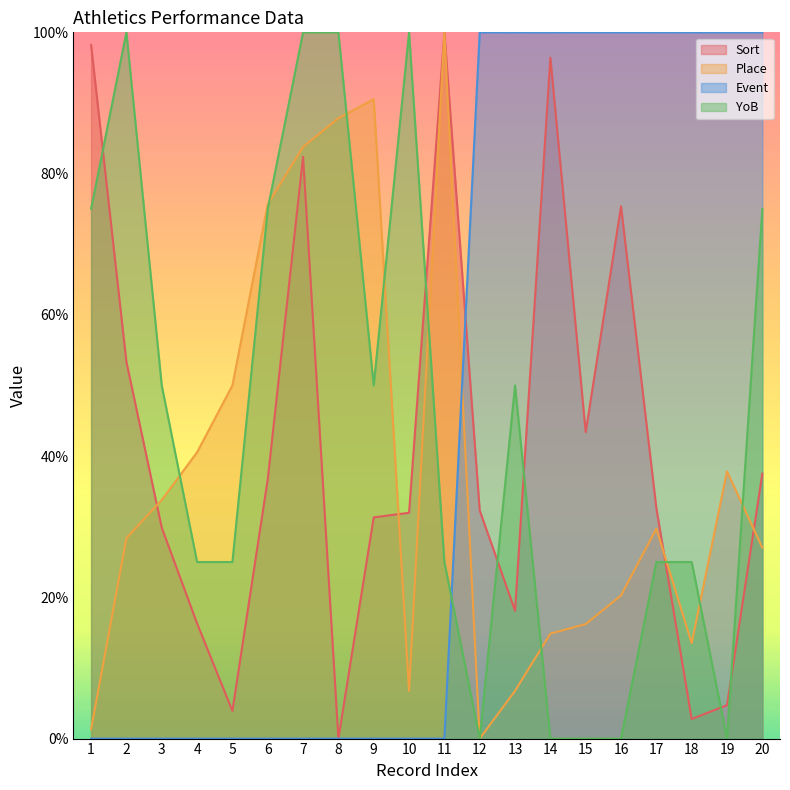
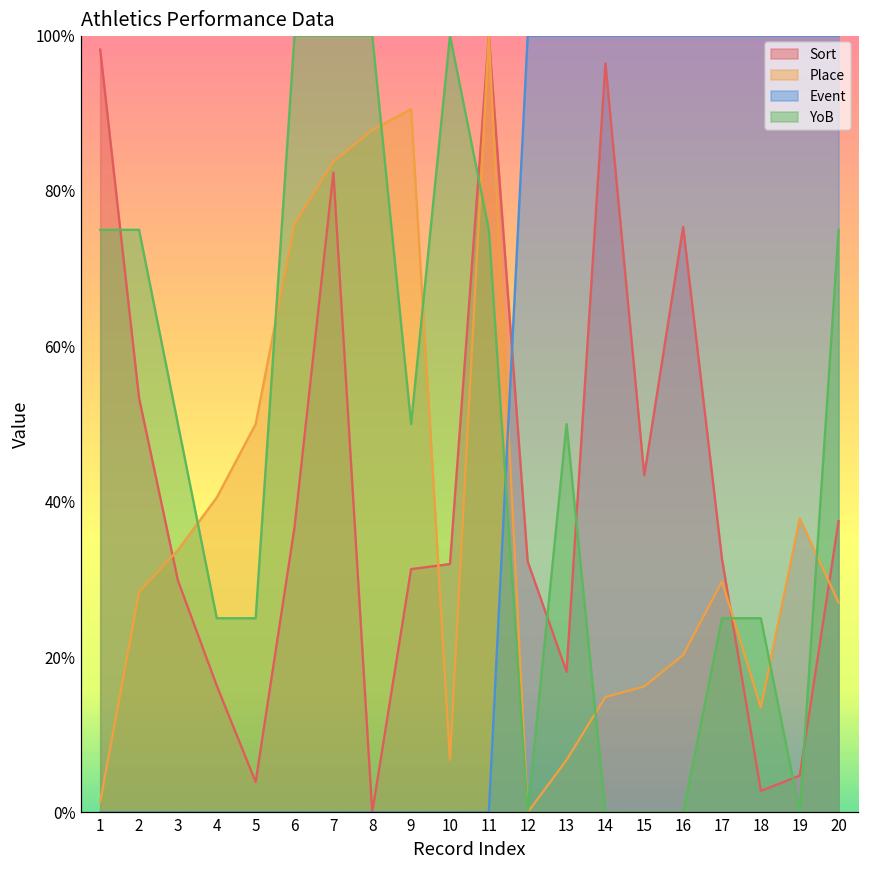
YoB, 2: 100% -> 75%
YoB, 6: 75% -> 100%
YoB, 11: 25% -> 75%
